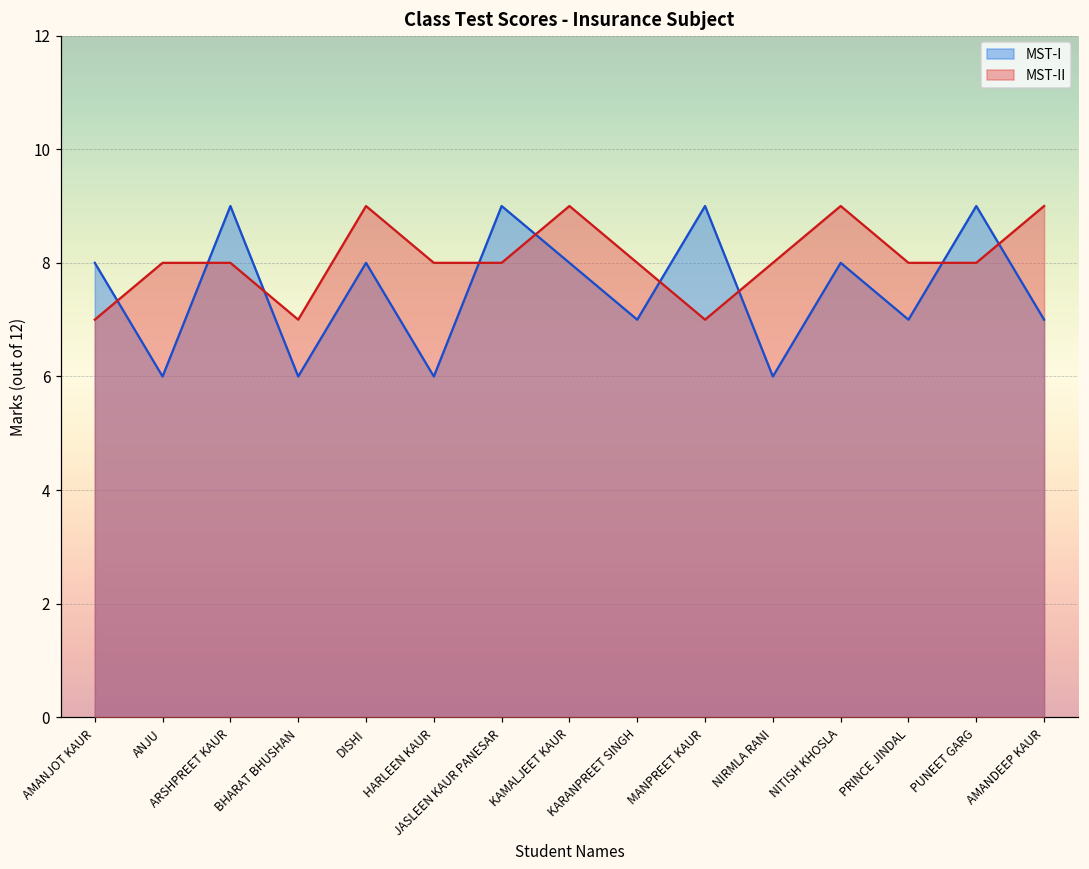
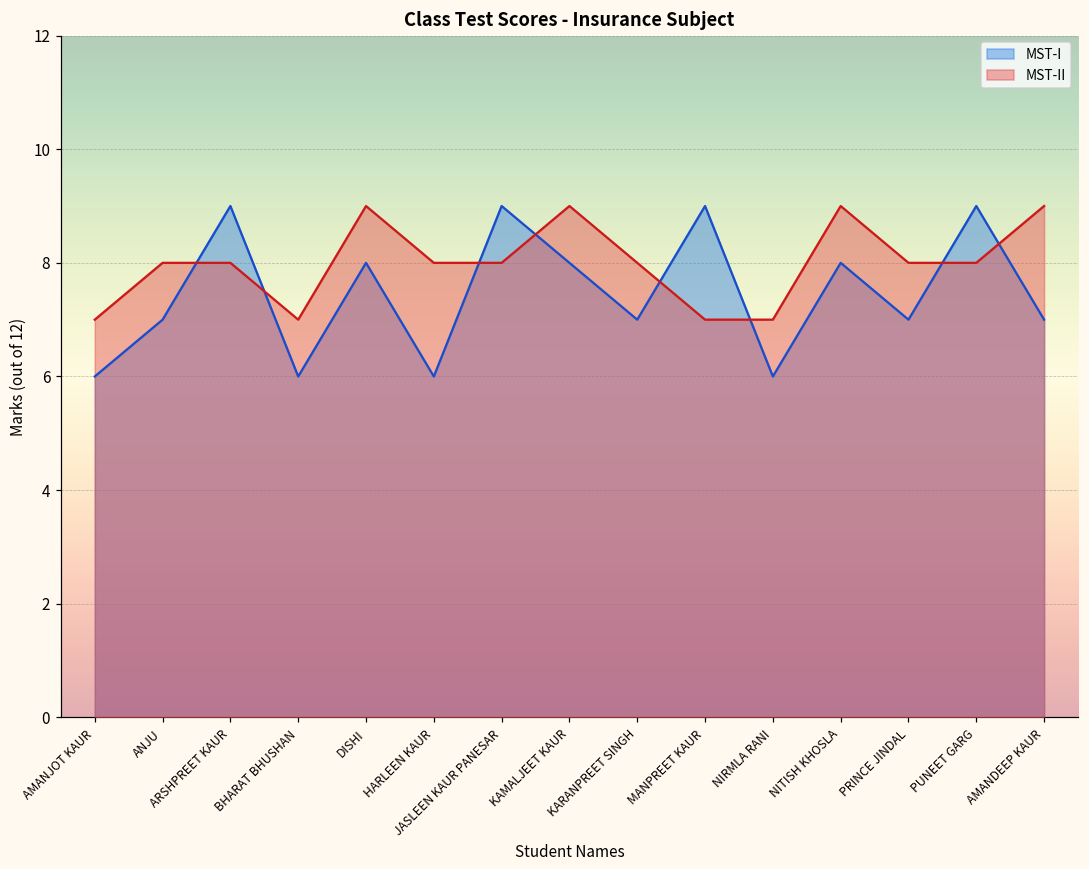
MST-I, AMANJOT KAUR: 8 -> 6
MST-I, ANJU: 6 -> 7
MST-II, NIRMLA RANI: 8 -> 7
